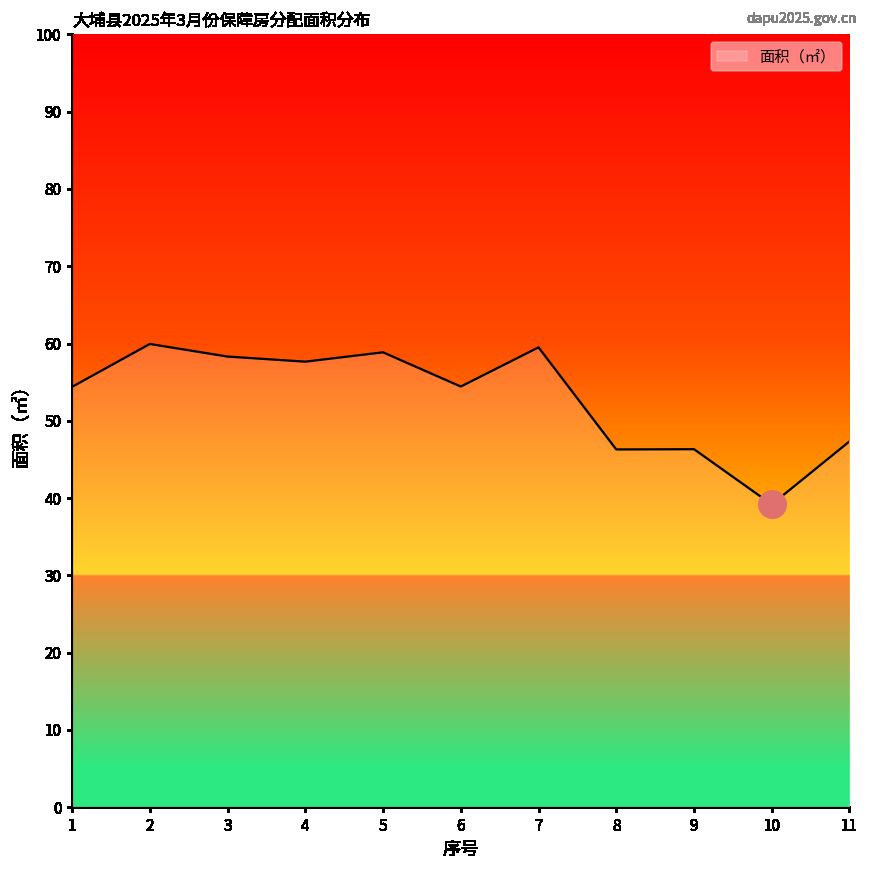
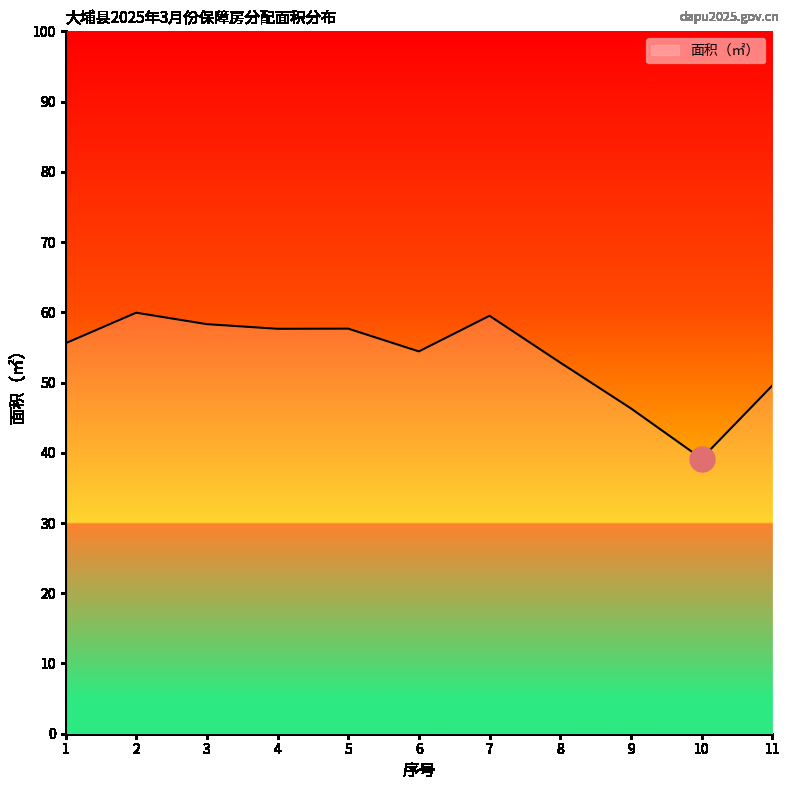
面积（㎡）, 1: 54 -> 56
面积（㎡）, 5: 59 -> 58
面积（㎡）, 8: 46 -> 53
面积（㎡）, 11: 47 -> 50
